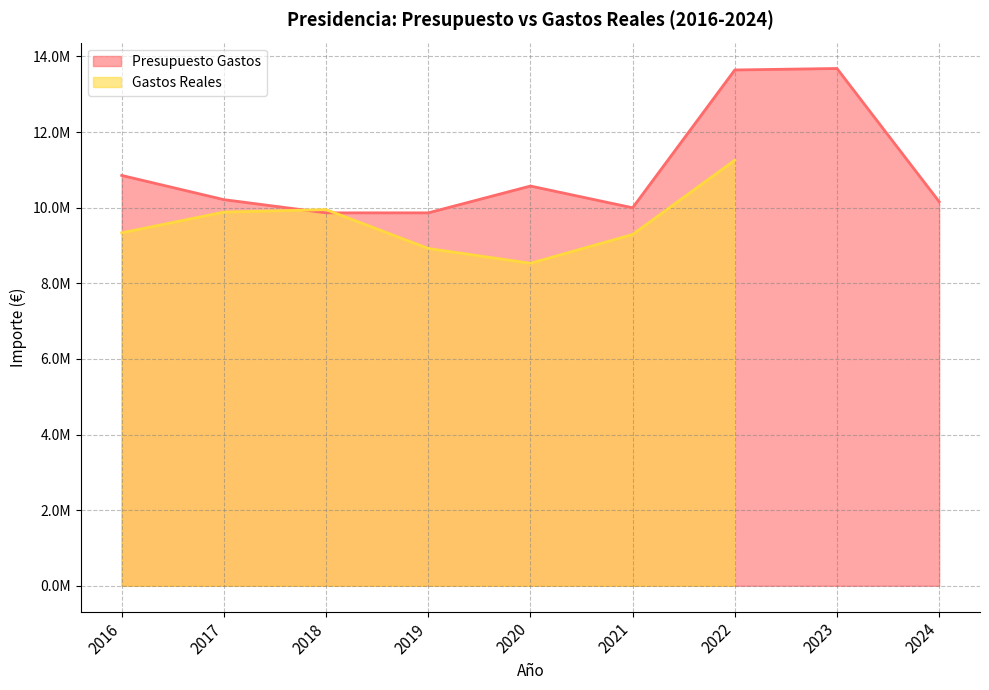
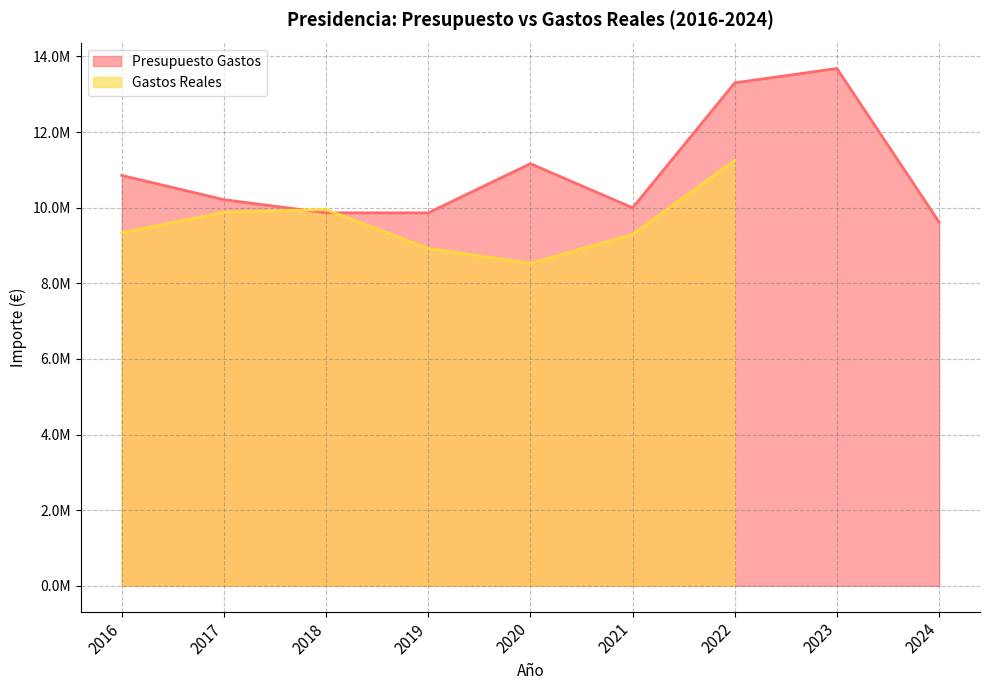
Presupuesto Gastos, 2020: 10600000 -> 11200000
Presupuesto Gastos, 2022: 13600000 -> 13300000
Presupuesto Gastos, 2024: 10200000 -> 9600000
